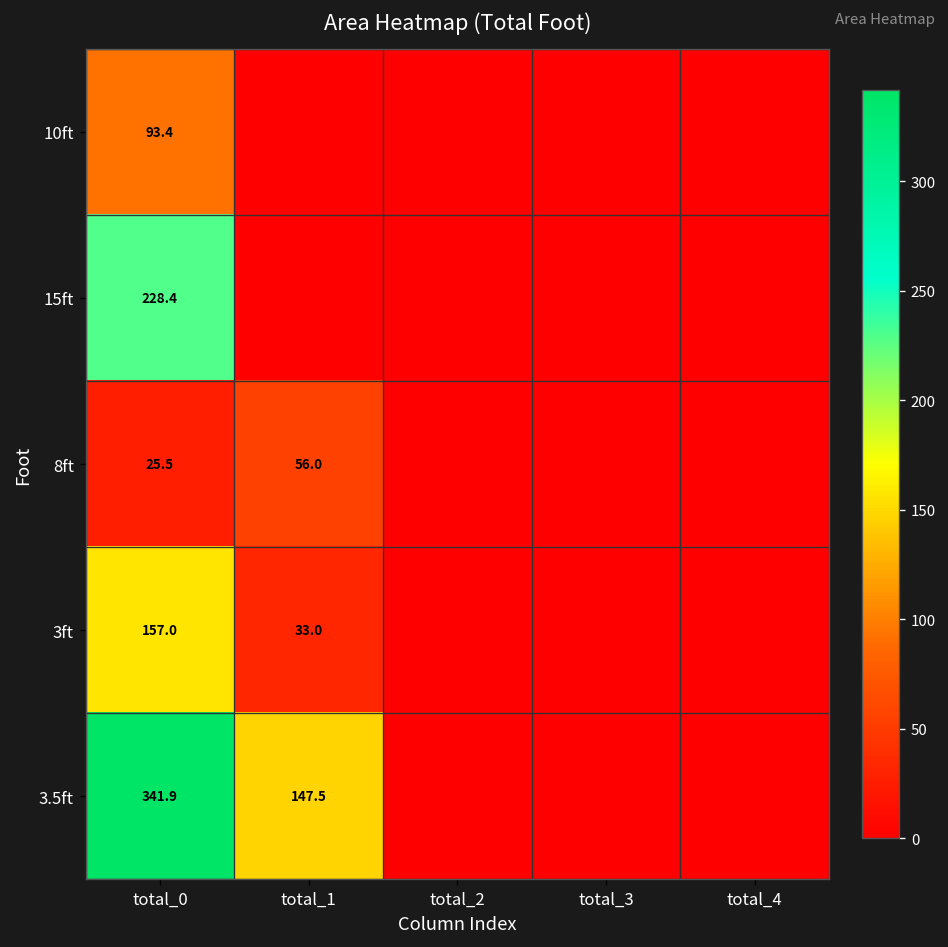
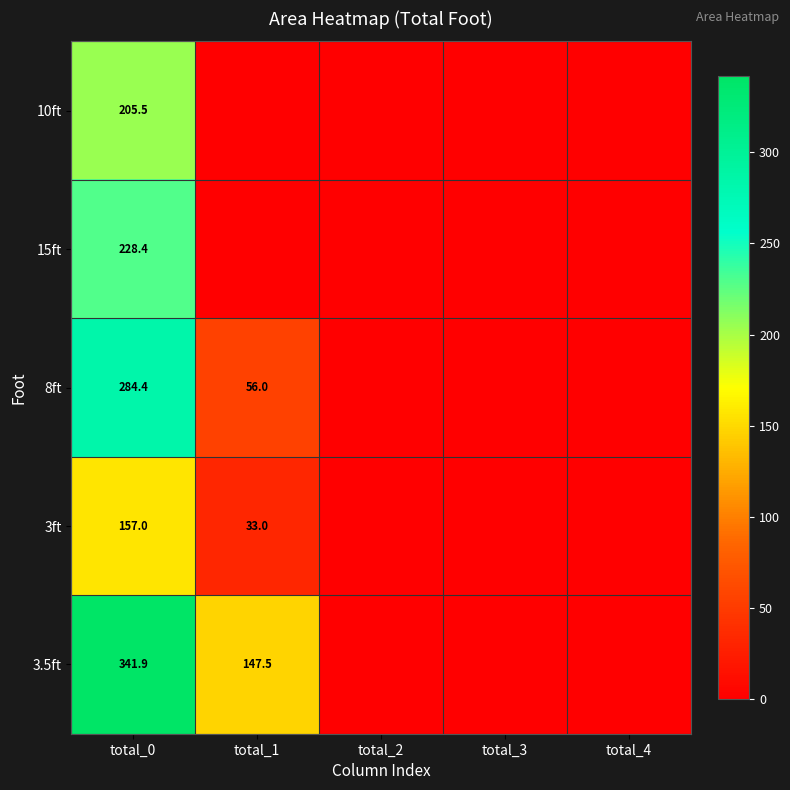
10ft, total_0: 93.4 -> 205.5
8ft, total_0: 25.5 -> 284.4
